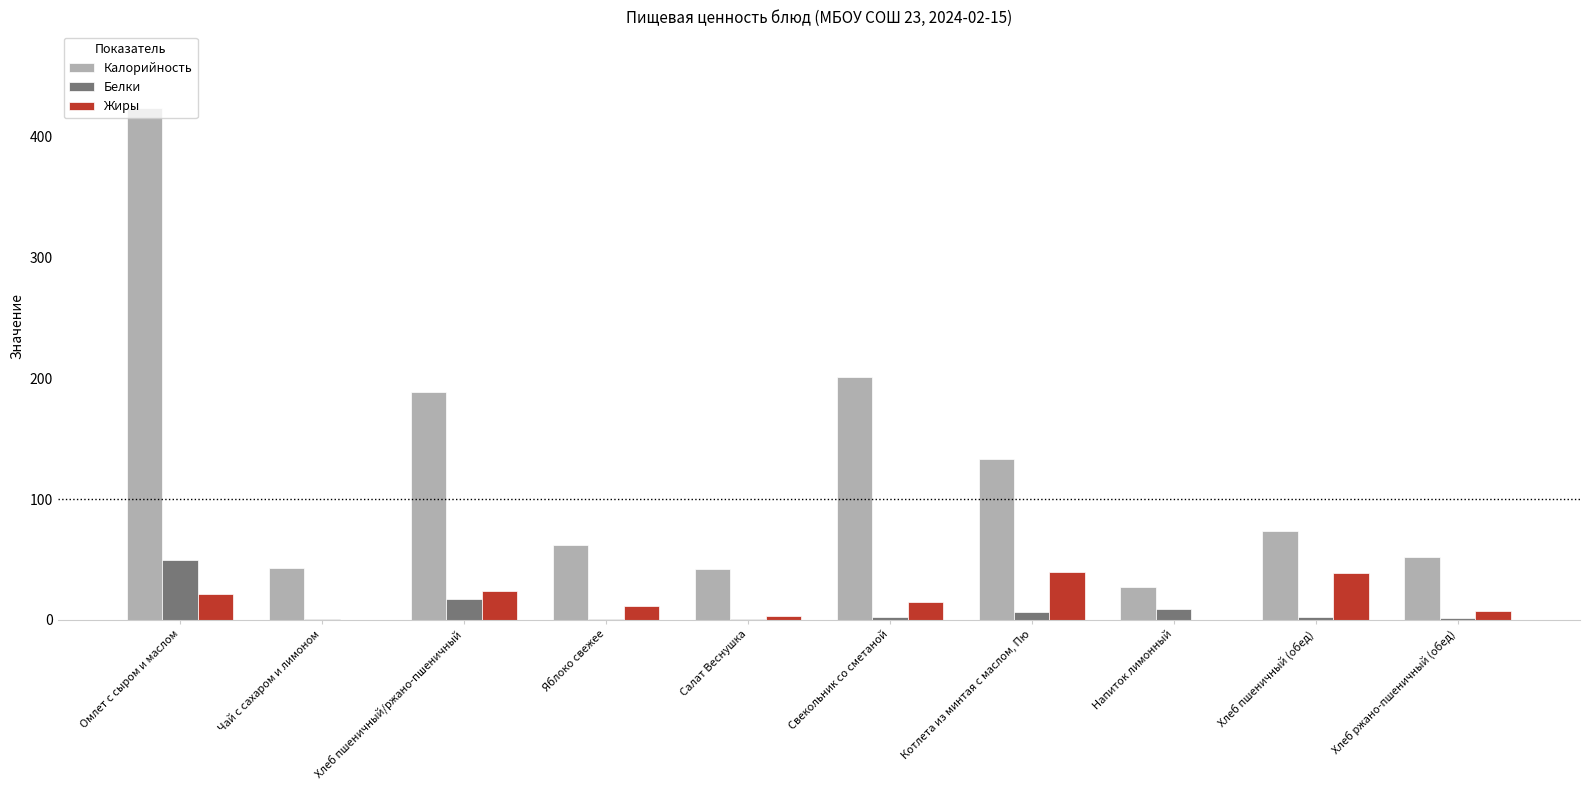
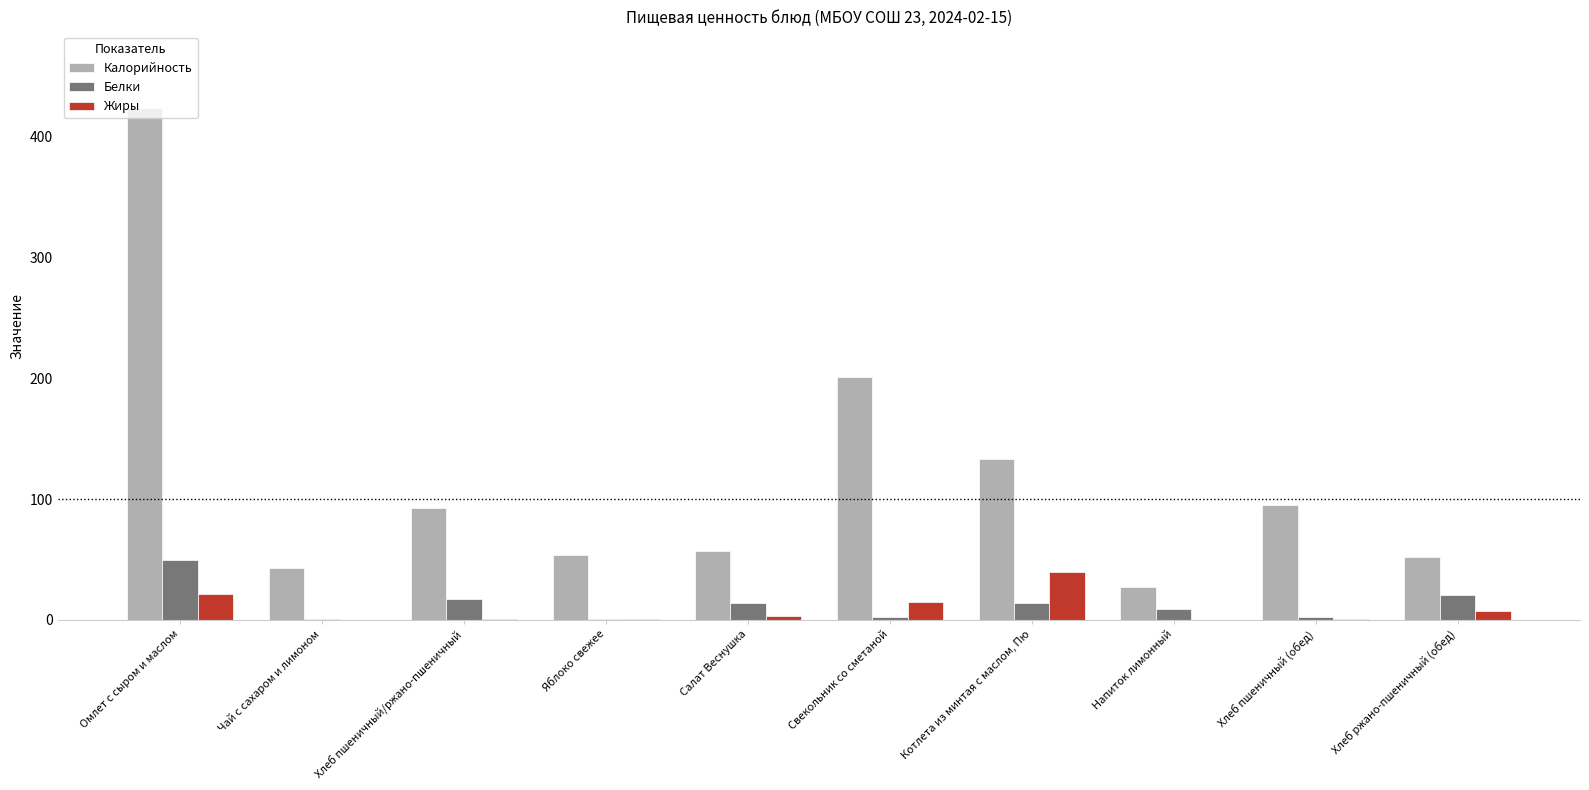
Калорийность, Хлеб пшеничный/ржано-пшеничный: 189 -> 92
Жиры, Хлеб пшеничный/ржано-пшеничный: 24 -> 0
Калорийность, Яблоко свежее: 62 -> 54
Жиры, Яблоко свежее: 11 -> 1
Калорийность, Салат Веснушка: 42 -> 57
Белки, Салат Веснушка: 1 -> 14
Белки, Котлета из минтая с маслом, Пю: 6 -> 14
Калорийность, Хлеб пшеничный (обед): 74 -> 95
Жиры, Хлеб пшеничный (обед): 39 -> 0
Белки, Хлеб ржано-пшеничный (обед): 2 -> 21
